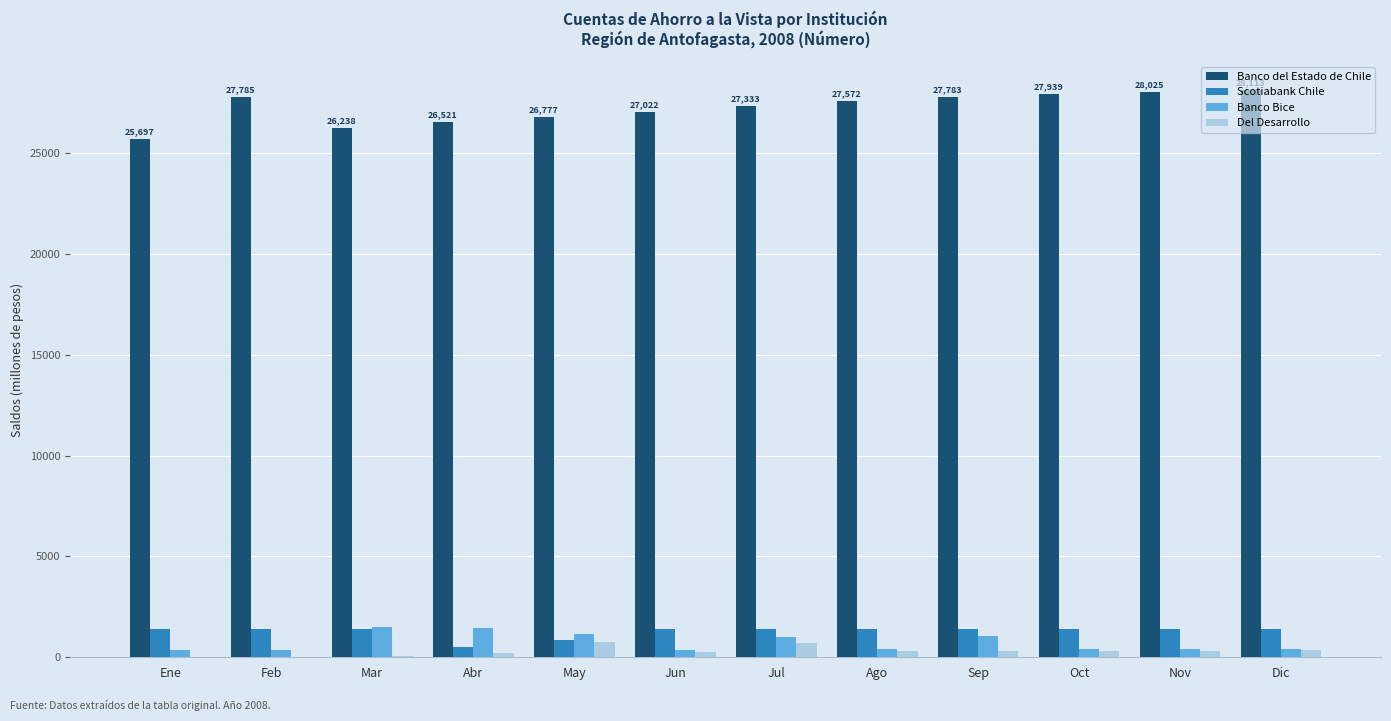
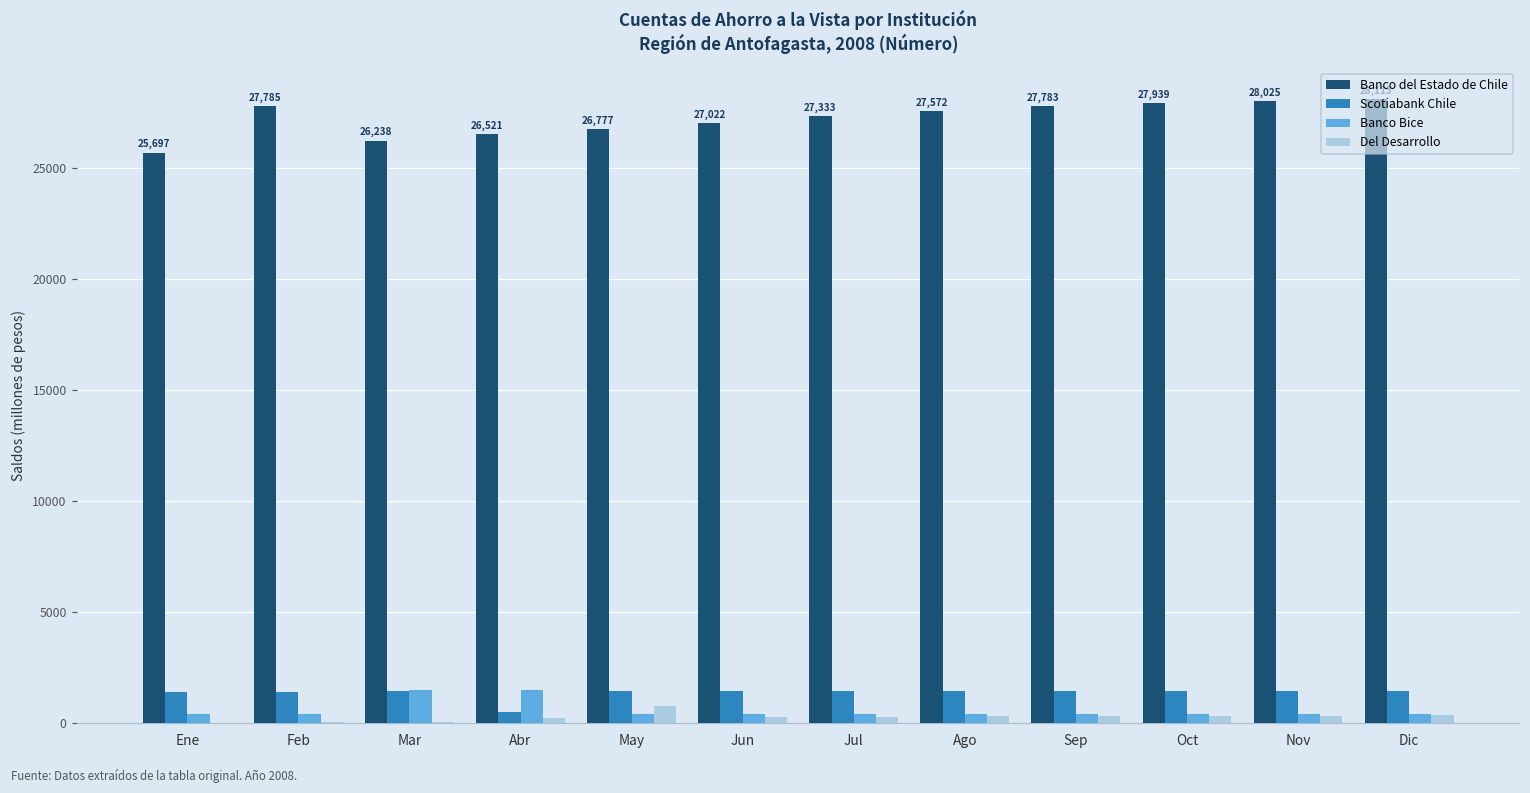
Scotiabank Chile, May: 900 -> 1400
Banco Bice, May: 1200 -> 400
Banco Bice, Jul: 1000 -> 400
Del Desarrollo, Jul: 700 -> 300
Banco Bice, Sep: 1100 -> 400
